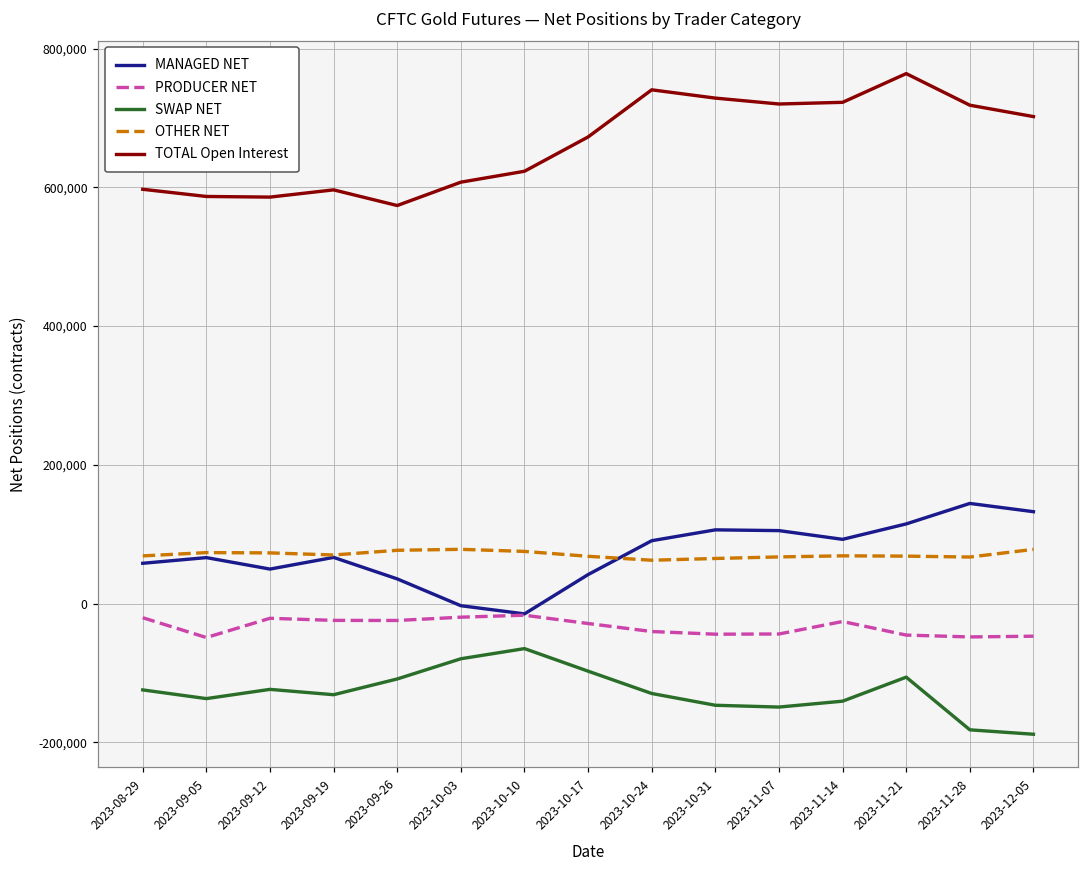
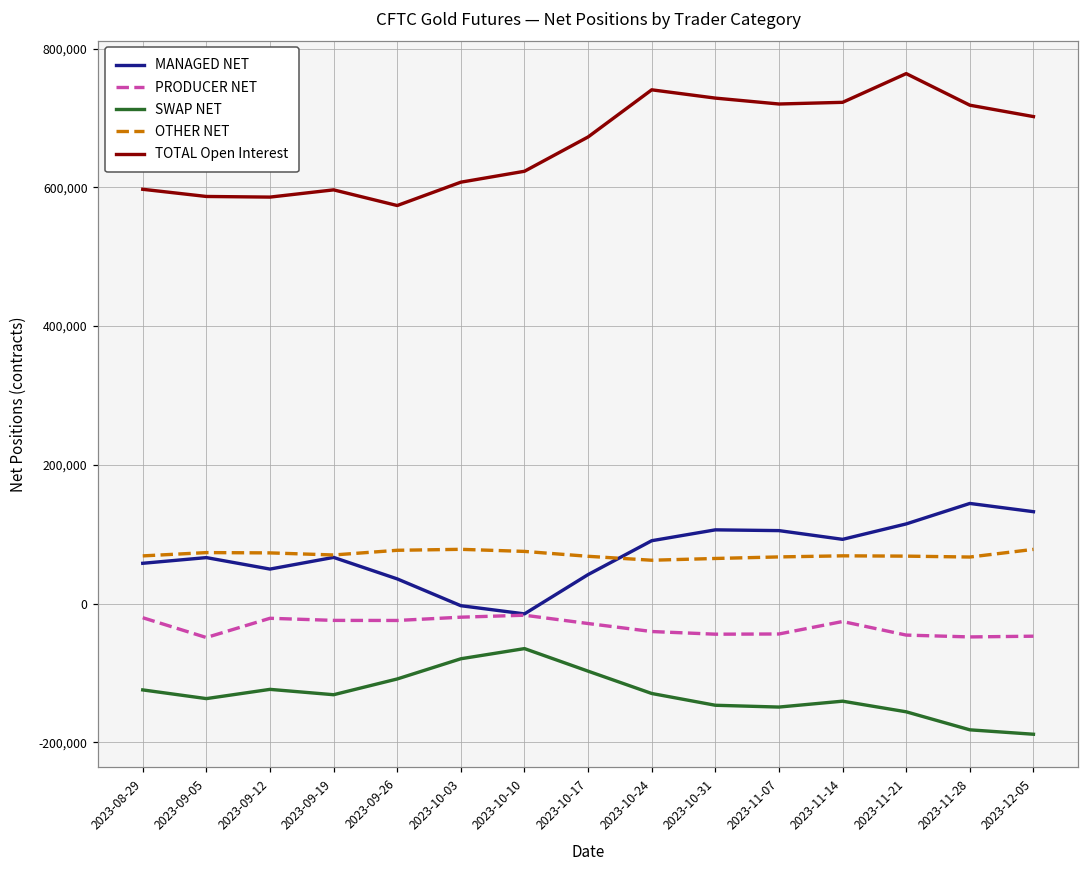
SWAP NET, 2023-11-21: -110,000 -> -160,000
